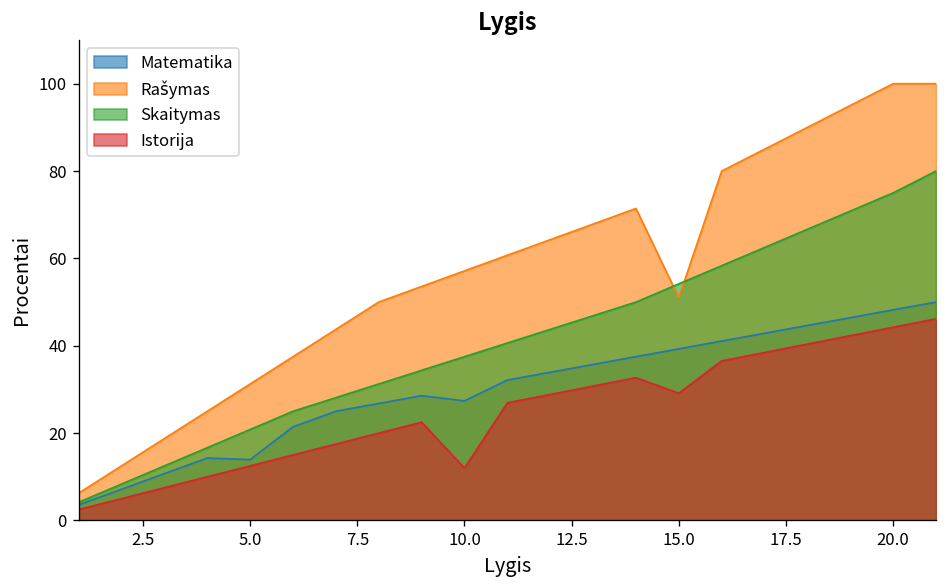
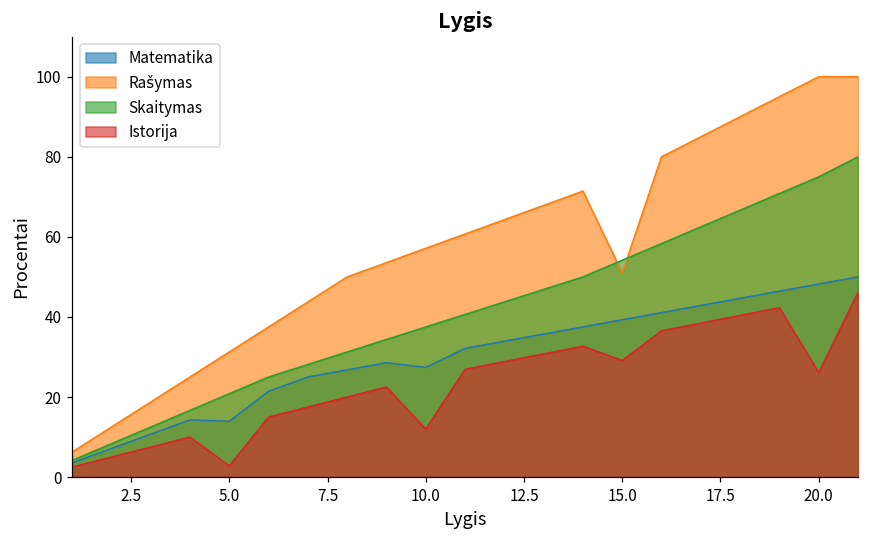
Istorija, 5.0: 13 -> 3
Istorija, 20.0: 44 -> 26
